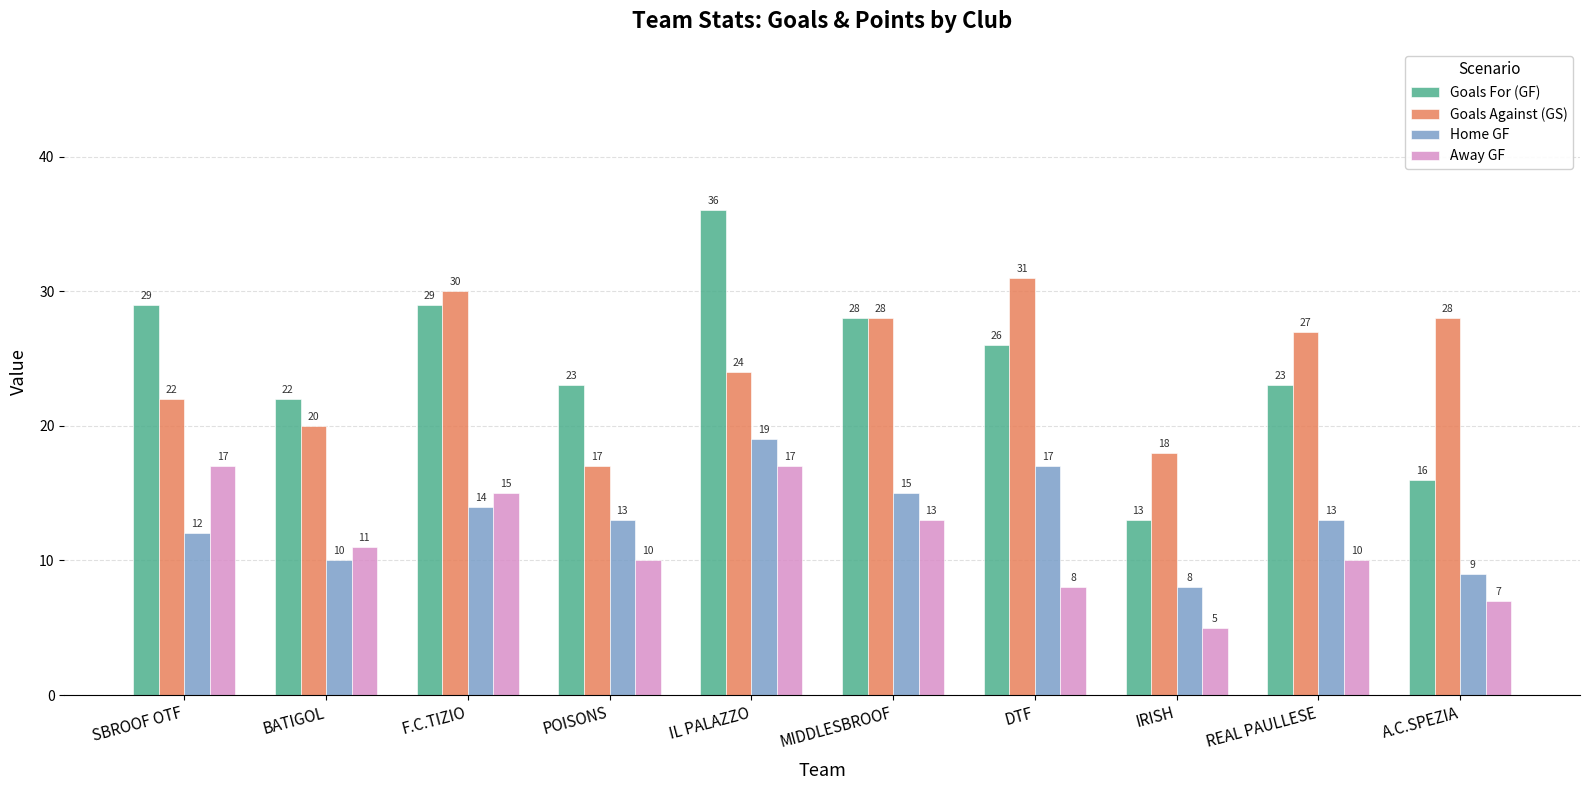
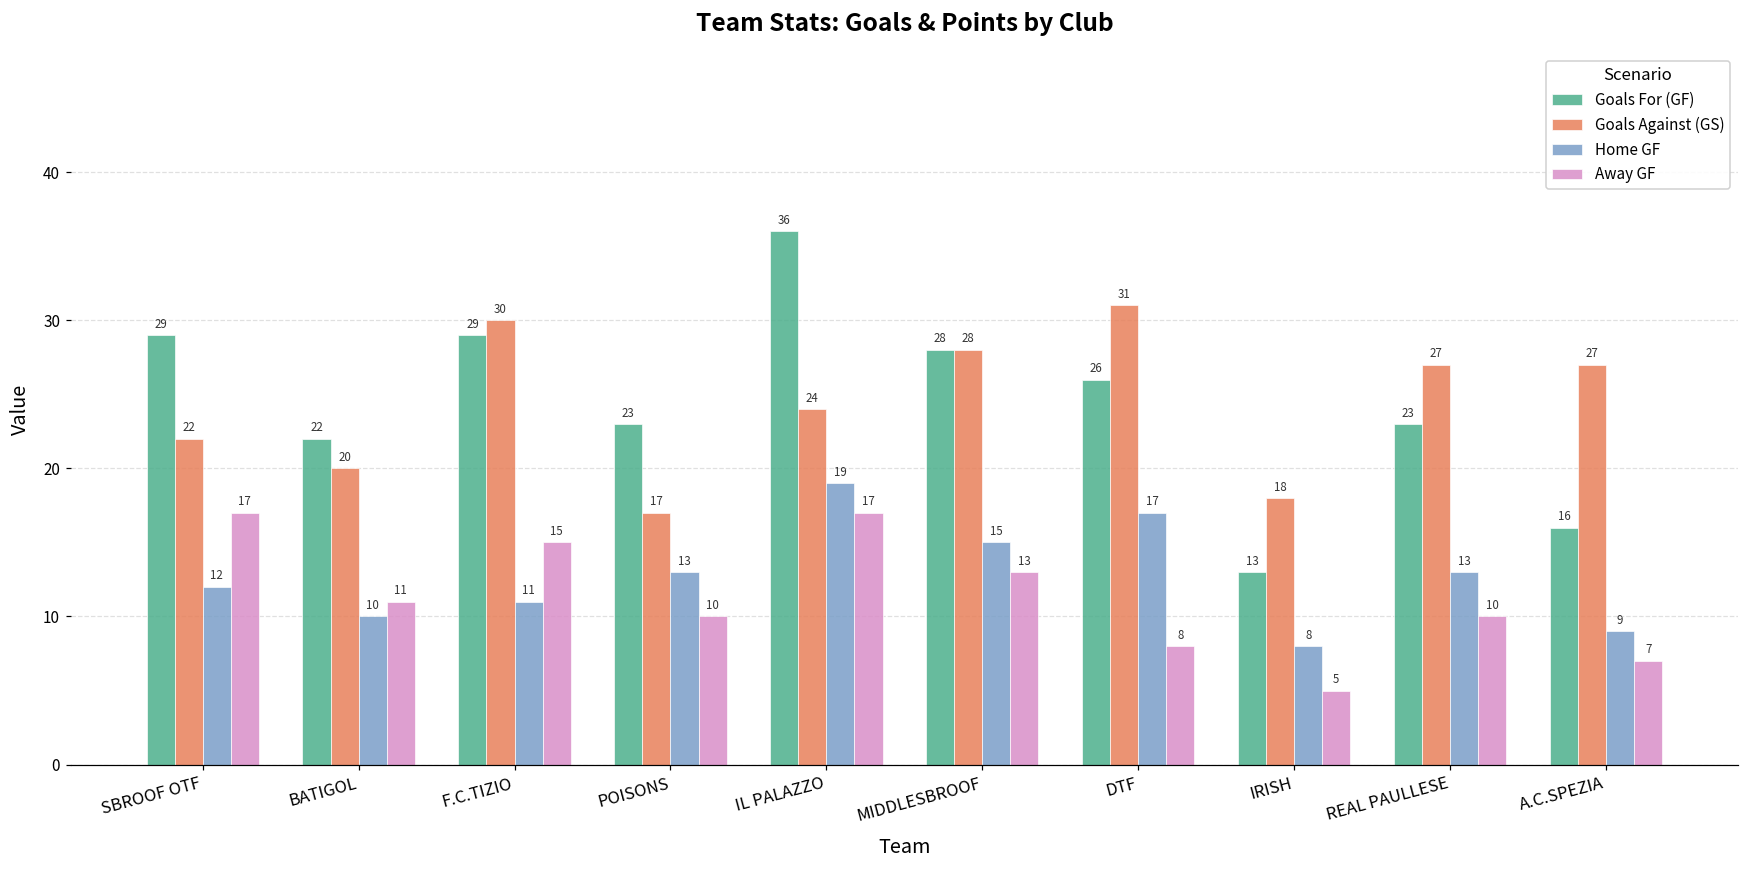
Home GF, F.C.TIZIO: 14 -> 11
Goals Against (GS), A.C.SPEZIA: 28 -> 27
